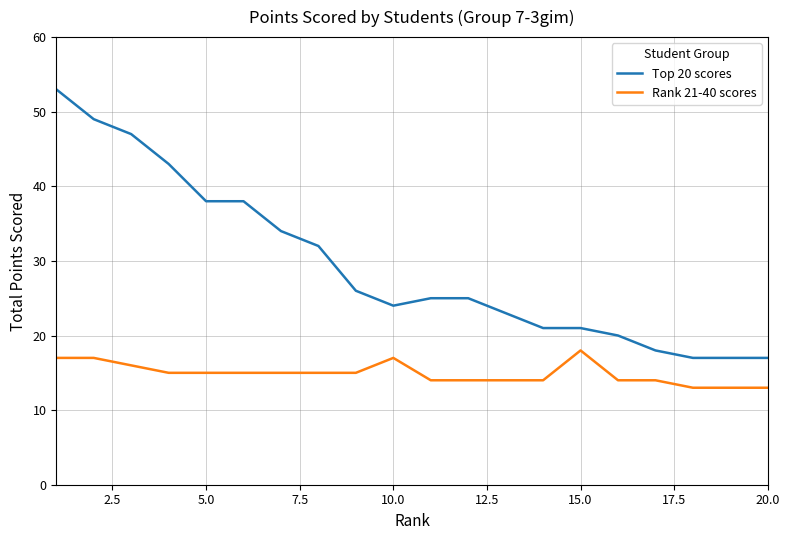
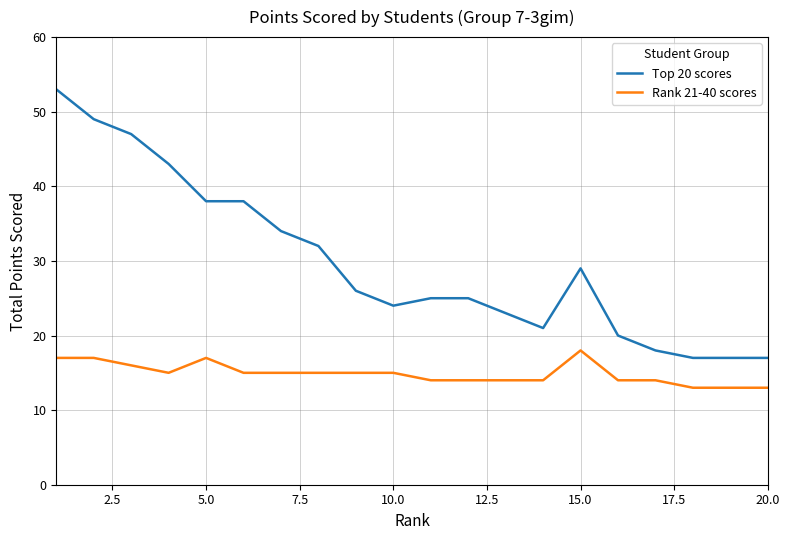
Rank 21-40 scores, 5.0: 15 -> 17
Rank 21-40 scores, 10.0: 17 -> 15
Top 20 scores, 15.0: 21 -> 29
